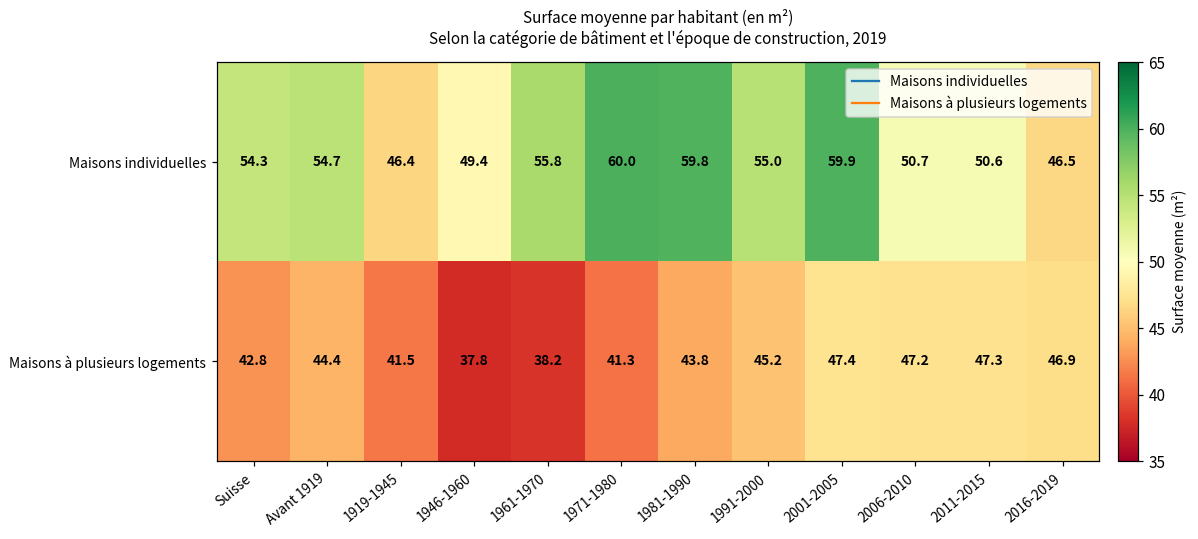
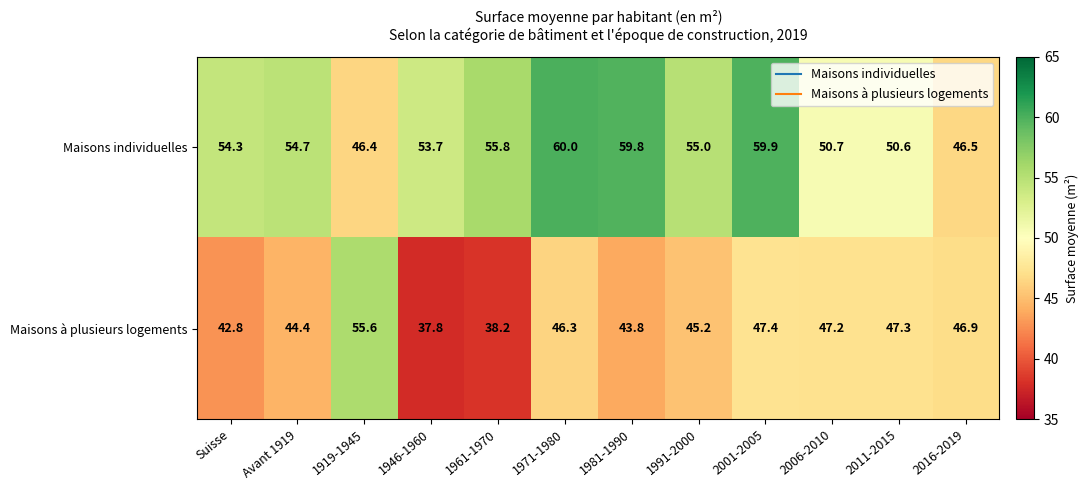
Maisons individuelles, 1946-1960: 49.4 -> 53.7
Maisons à plusieurs logements, 1919-1945: 41.5 -> 55.6
Maisons à plusieurs logements, 1971-1980: 41.3 -> 46.3
